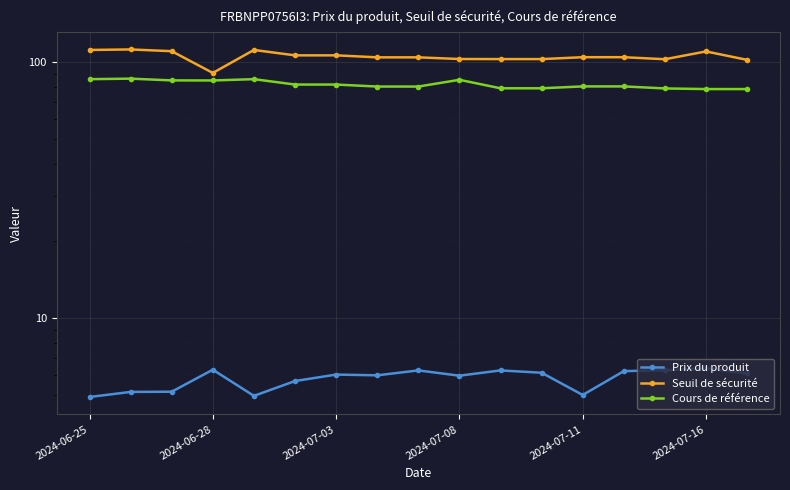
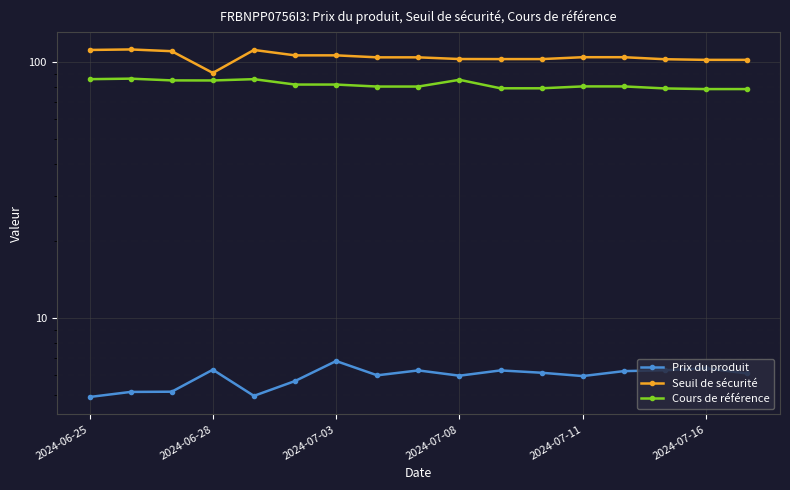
Prix du produit, 2024-07-03: 6.0 -> 6.8
Prix du produit, 2024-07-11: 5.0 -> 6.0
Seuil de sécurité, 2024-07-16: 110 -> 102
